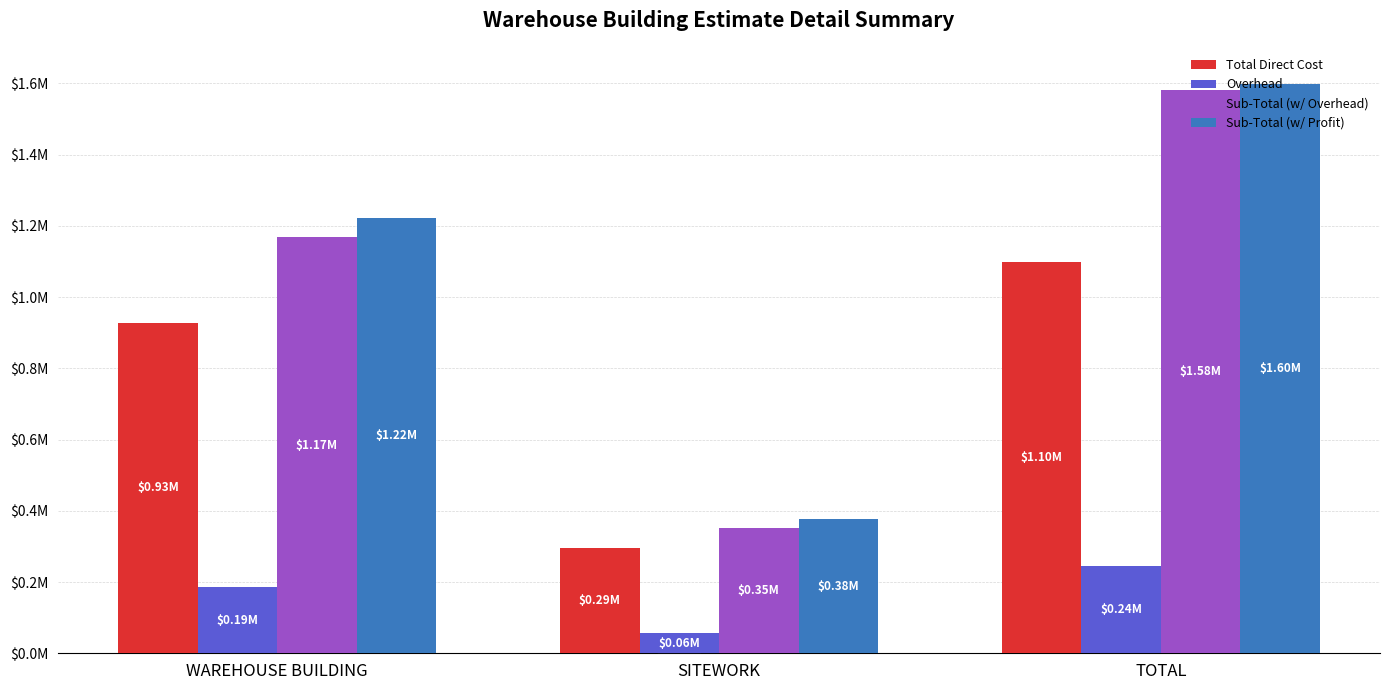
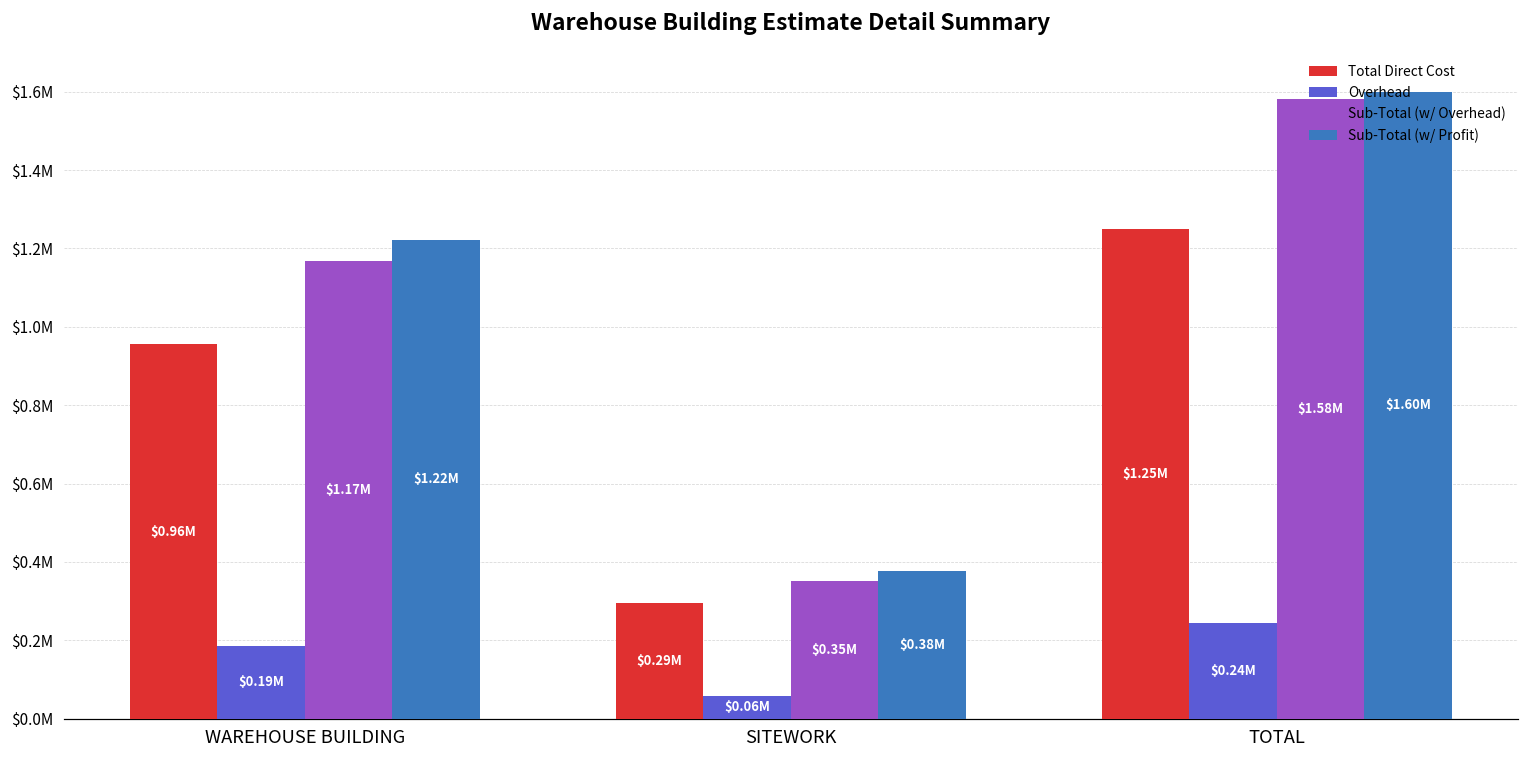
Total Direct Cost, WAREHOUSE BUILDING: $0.93M -> $0.96M
Total Direct Cost, TOTAL: $1.10M -> $1.25M
